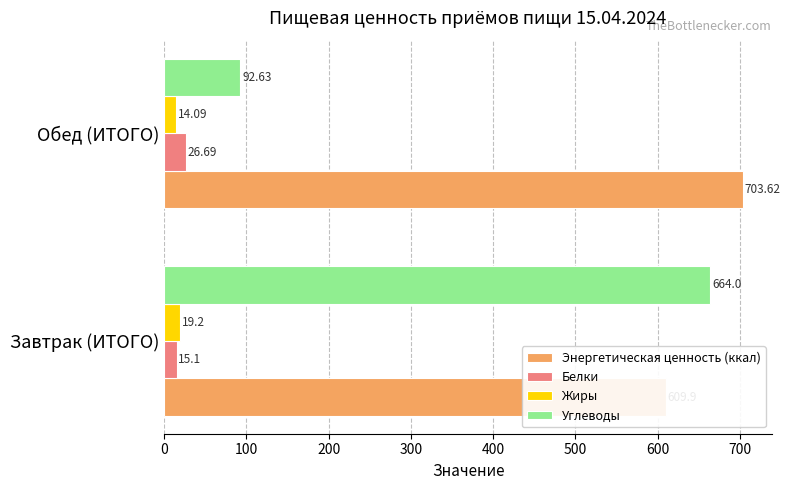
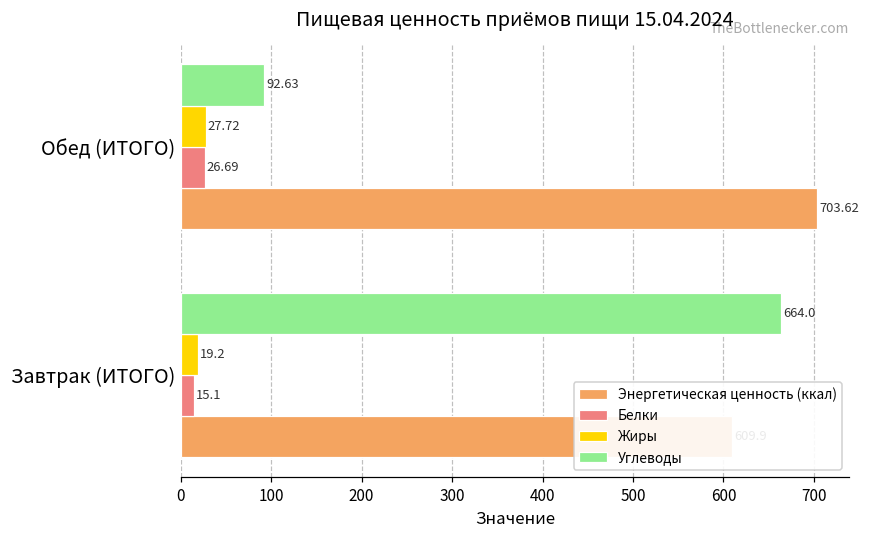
Жиры, Обед (ИТОГО): 14.09 -> 27.72
